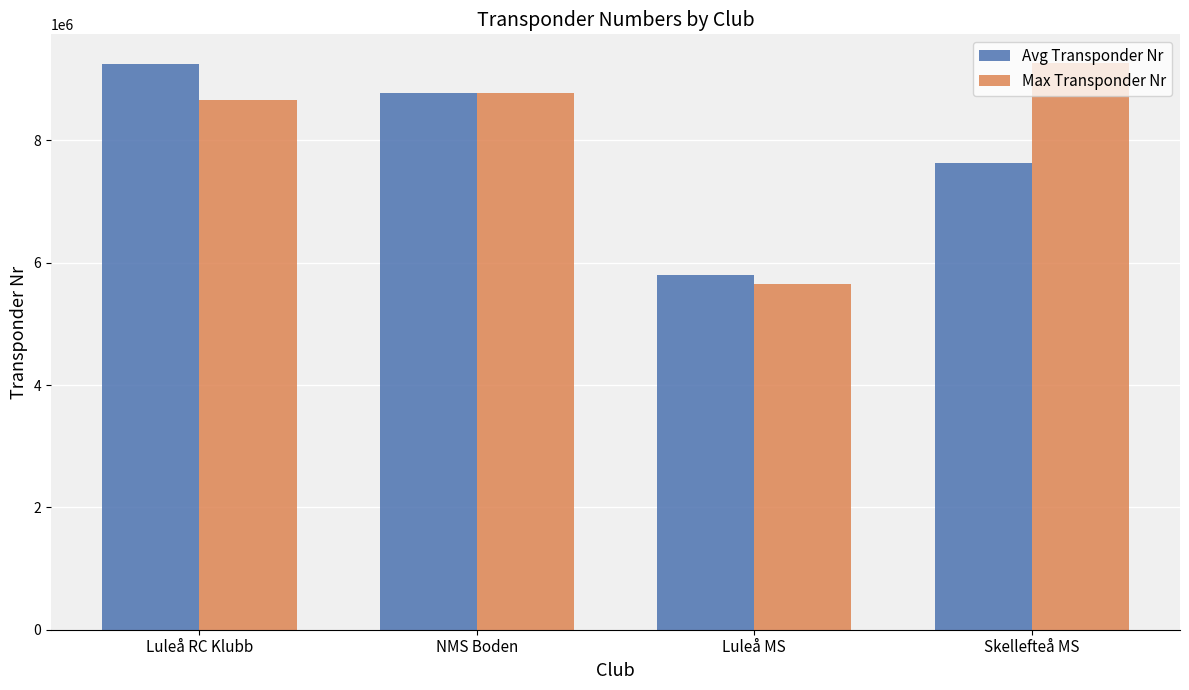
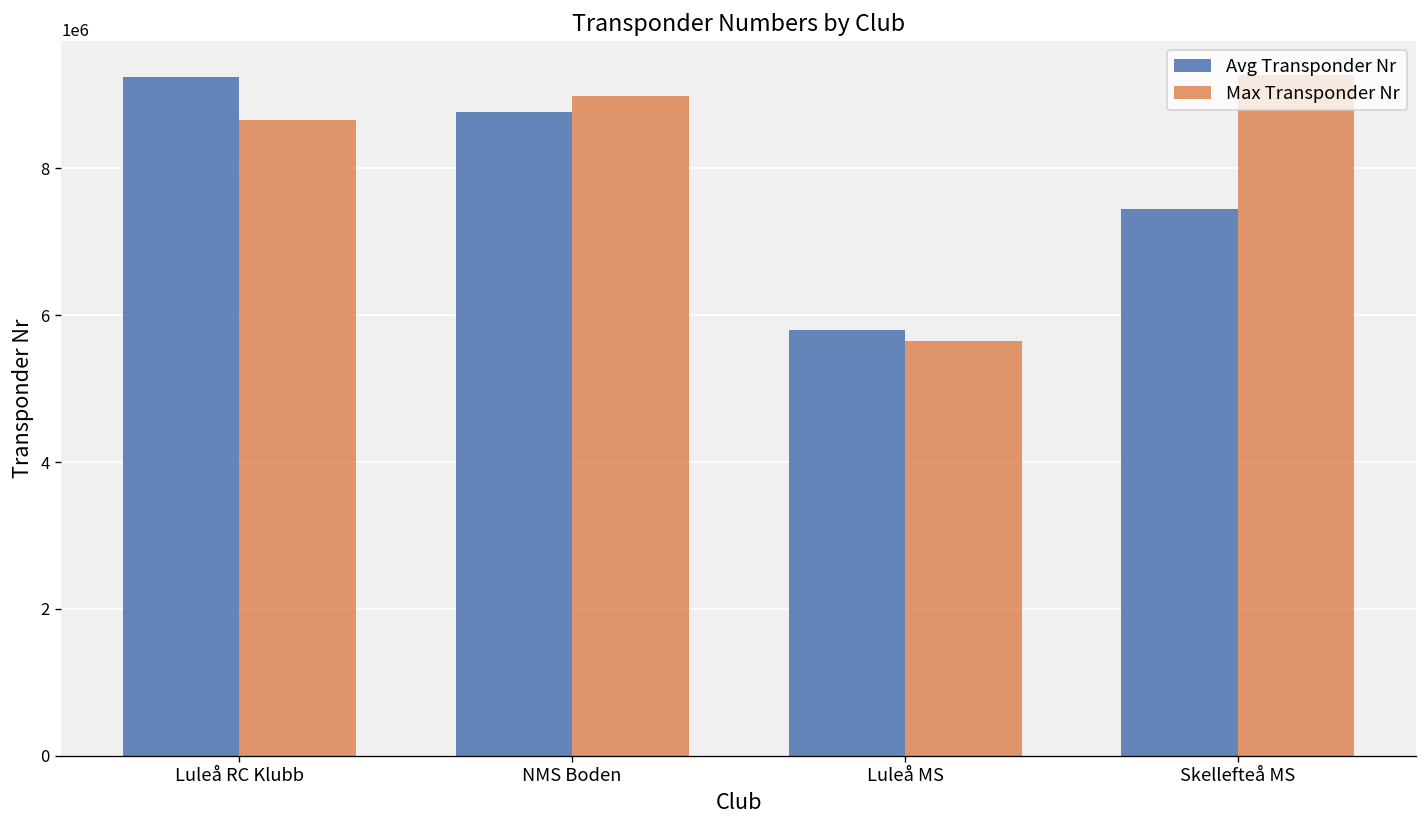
Max Transponder Nr, NMS Boden: 8800000 -> 9000000
Avg Transponder Nr, Skellefteå MS: 7600000 -> 7400000
